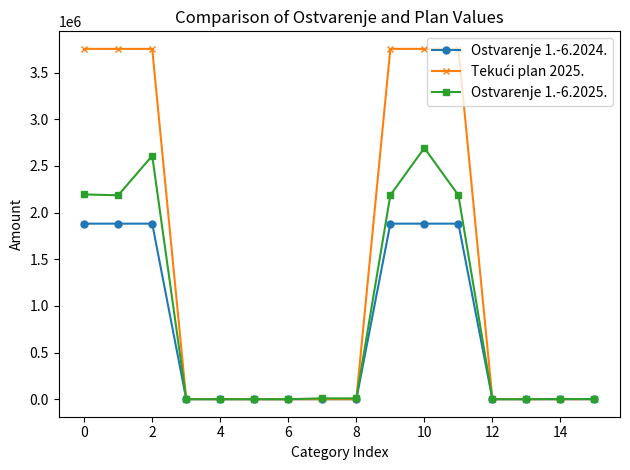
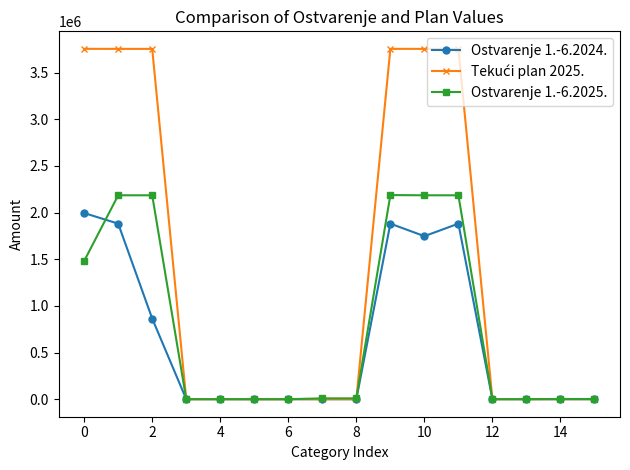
Ostvarenje 1.-6.2024., 0: 1900000 -> 2000000
Ostvarenje 1.-6.2025., 0: 2200000 -> 1500000
Ostvarenje 1.-6.2024., 2: 1900000 -> 900000
Ostvarenje 1.-6.2025., 2: 2600000 -> 2200000
Ostvarenje 1.-6.2024., 10: 1900000 -> 1700000
Ostvarenje 1.-6.2025., 10: 2700000 -> 2200000
